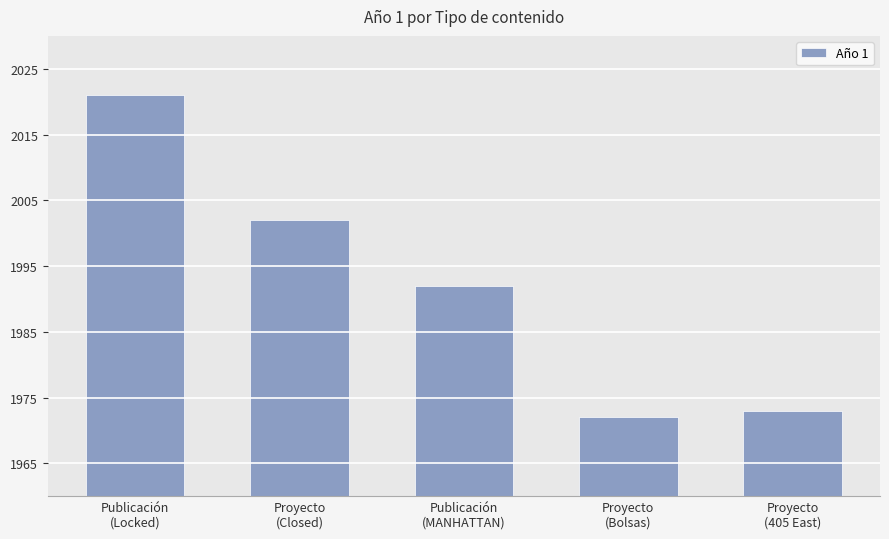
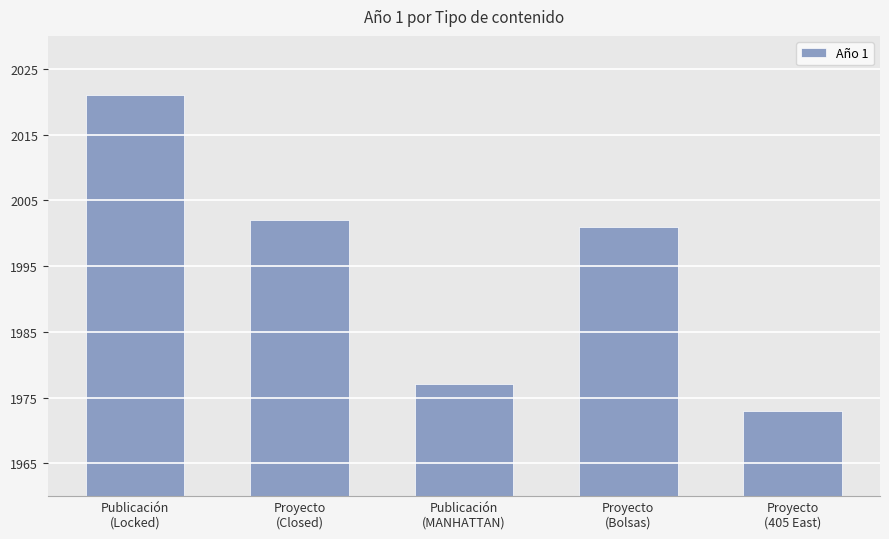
Publicación (MANHATTAN): 1992 -> 1977
Proyecto (Bolsas): 1972 -> 2001
